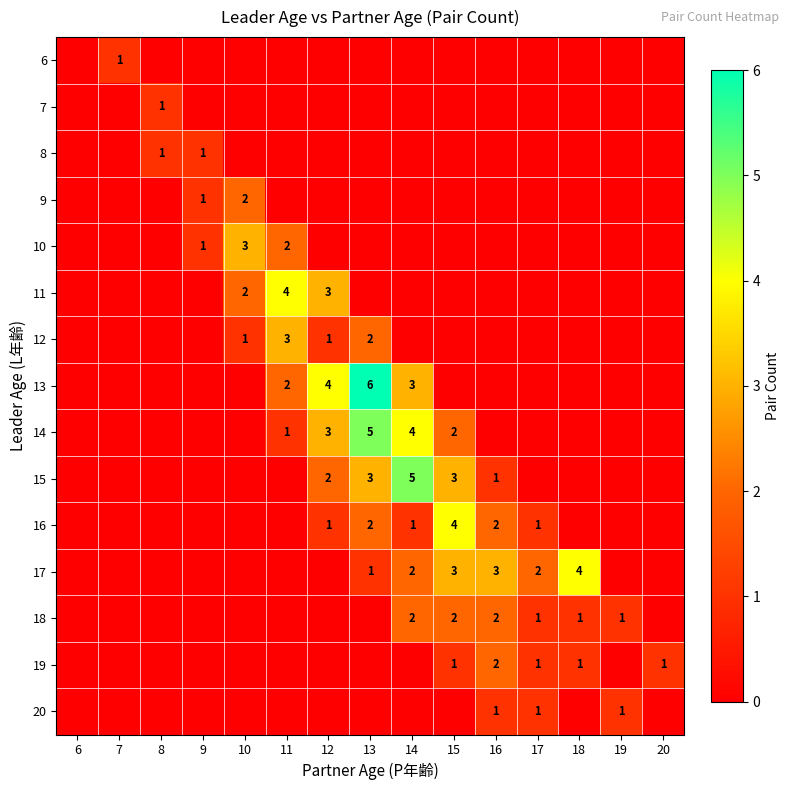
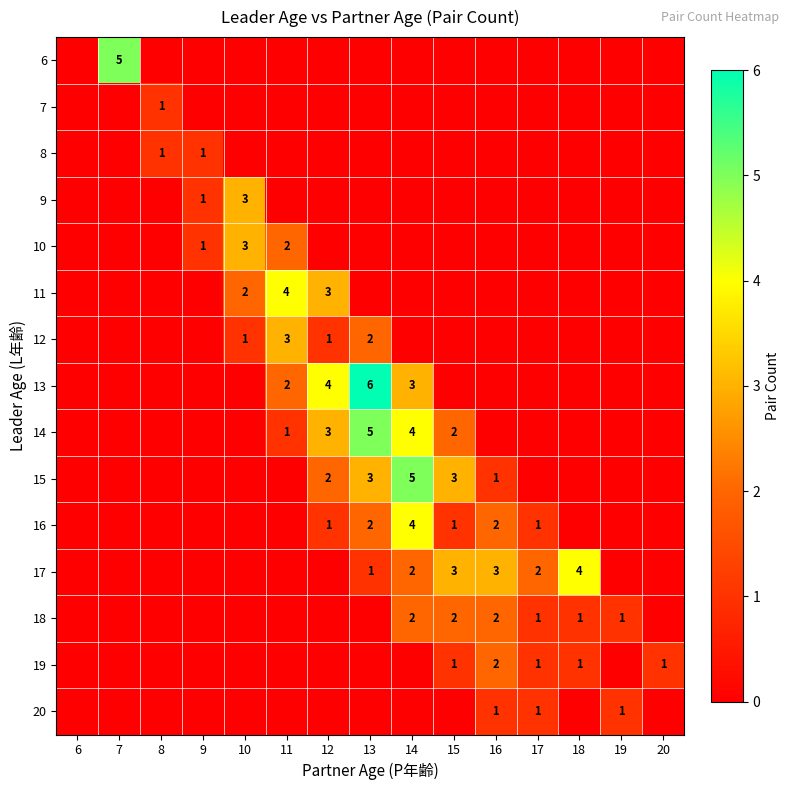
6, 7: 1 -> 5
9, 10: 2 -> 3
16, 14: 1 -> 4
16, 15: 4 -> 1
